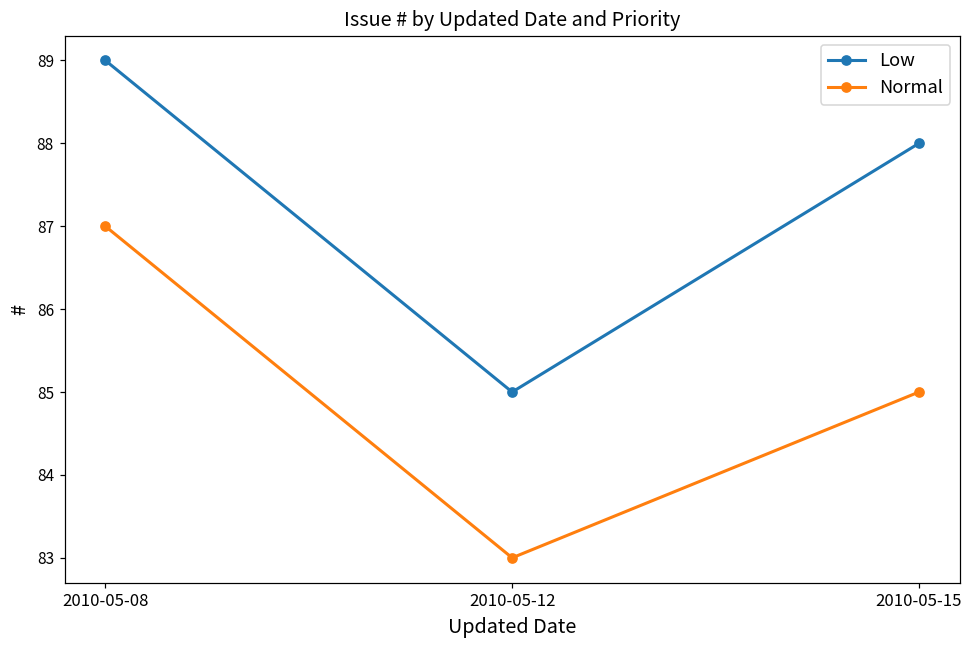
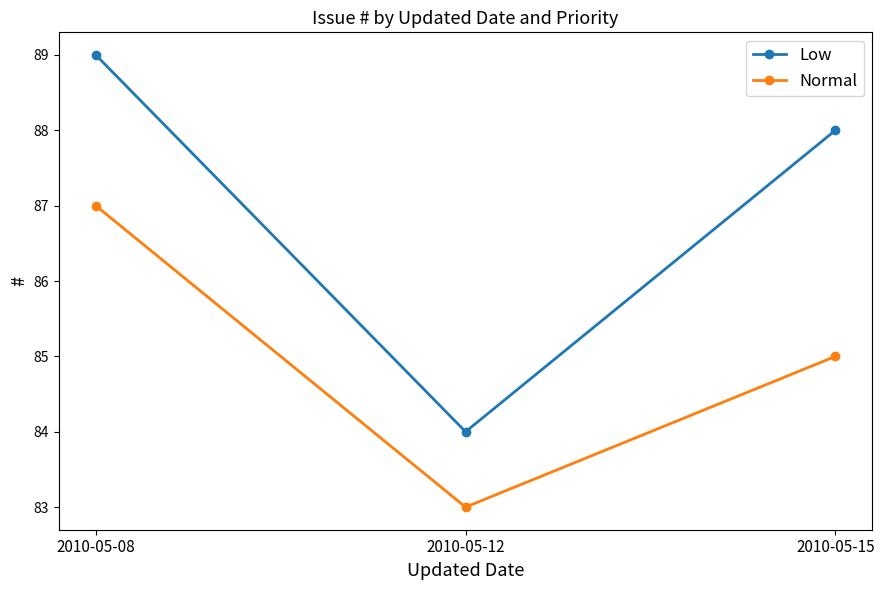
Low, 2010-05-12: 85 -> 84
